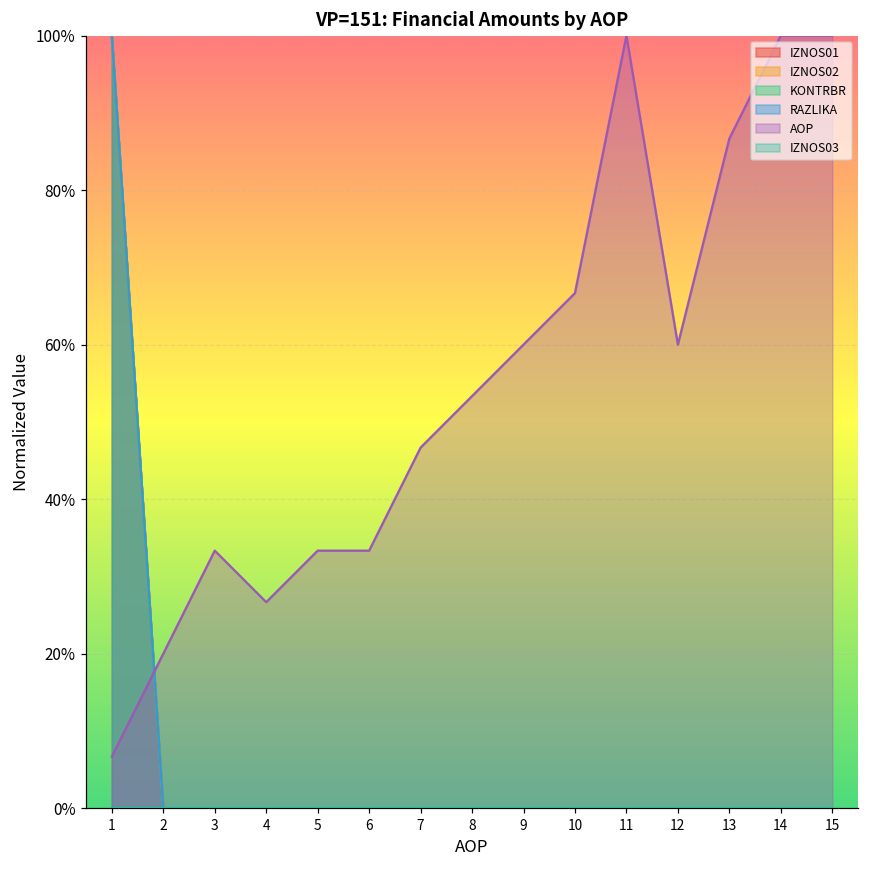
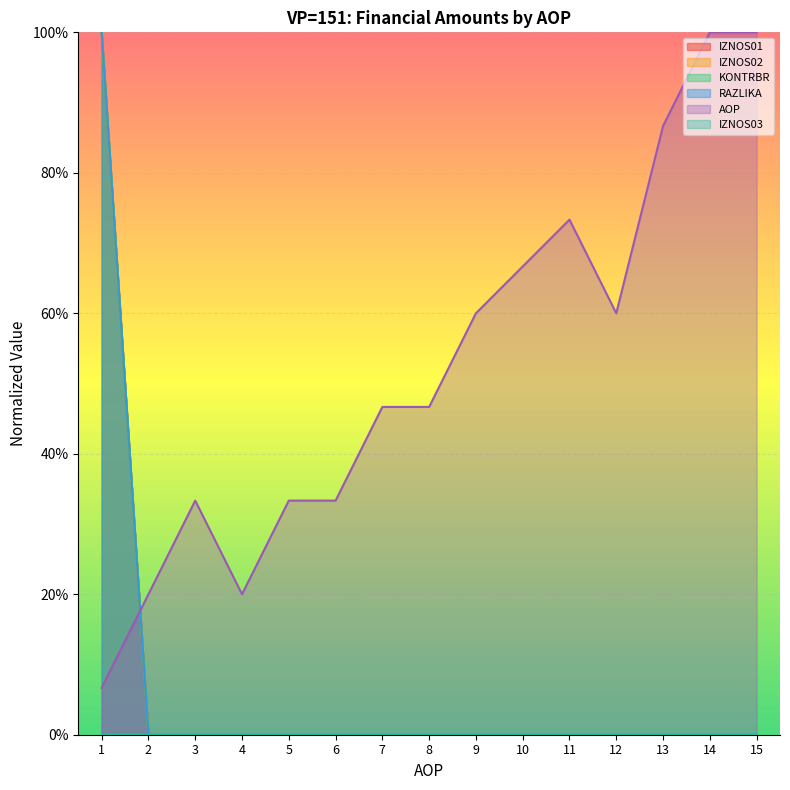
AOP, 4: 27% -> 20%
AOP, 8: 53% -> 47%
AOP, 11: 100% -> 73%
